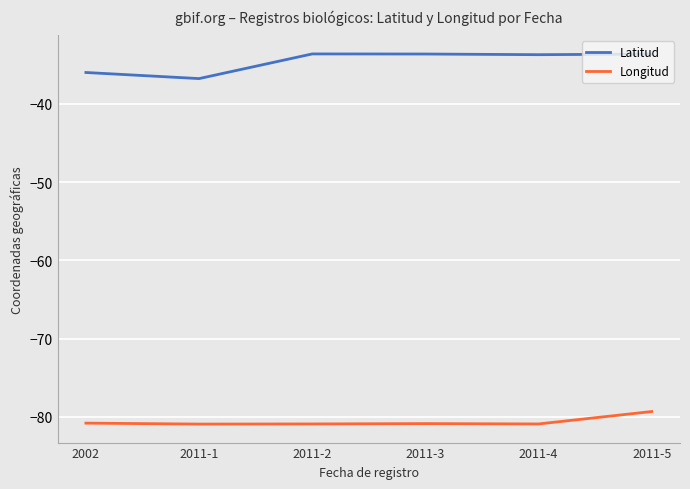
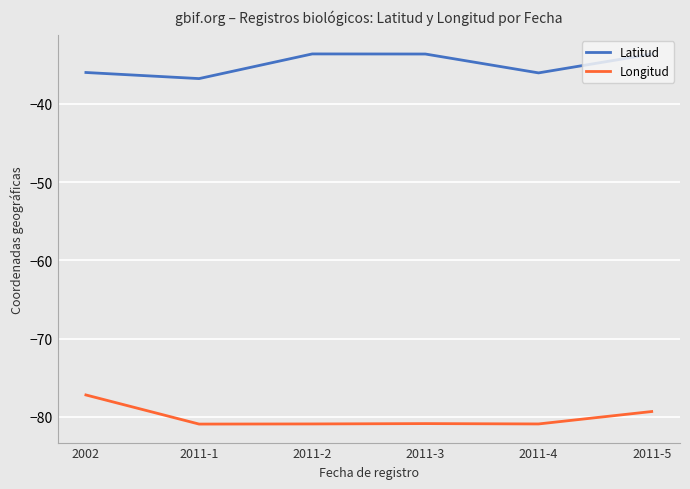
Longitud, 2002: -81 -> -77
Latitud, 2011-4: -34 -> -36
